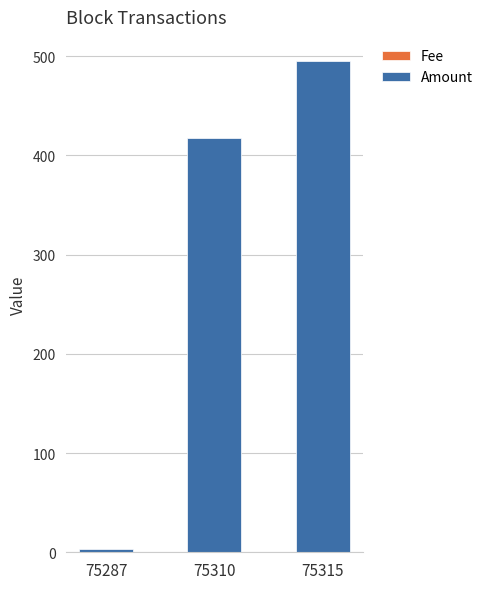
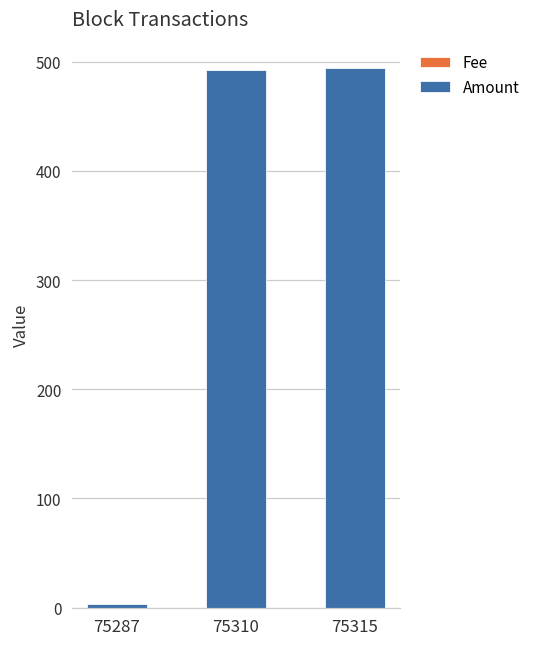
Amount, 75310: 420 -> 490
